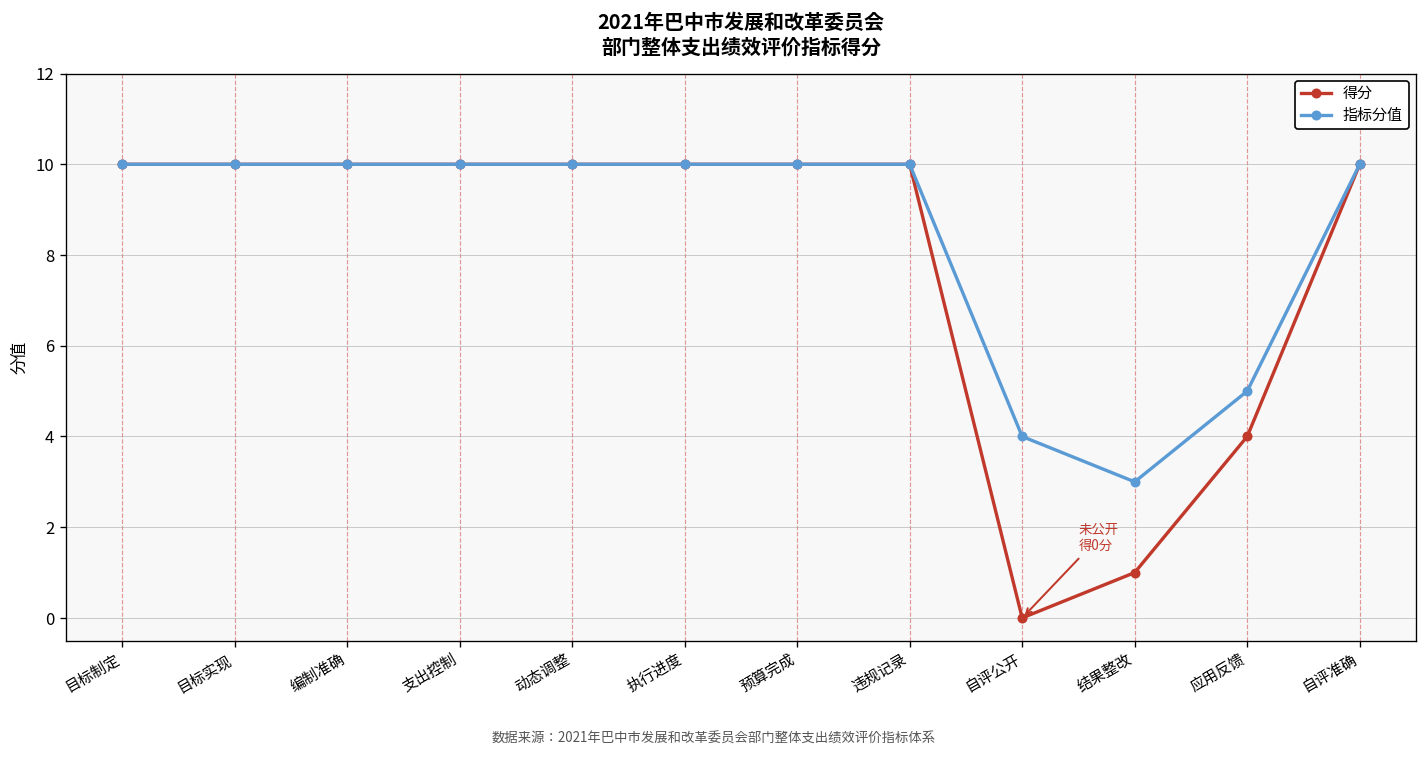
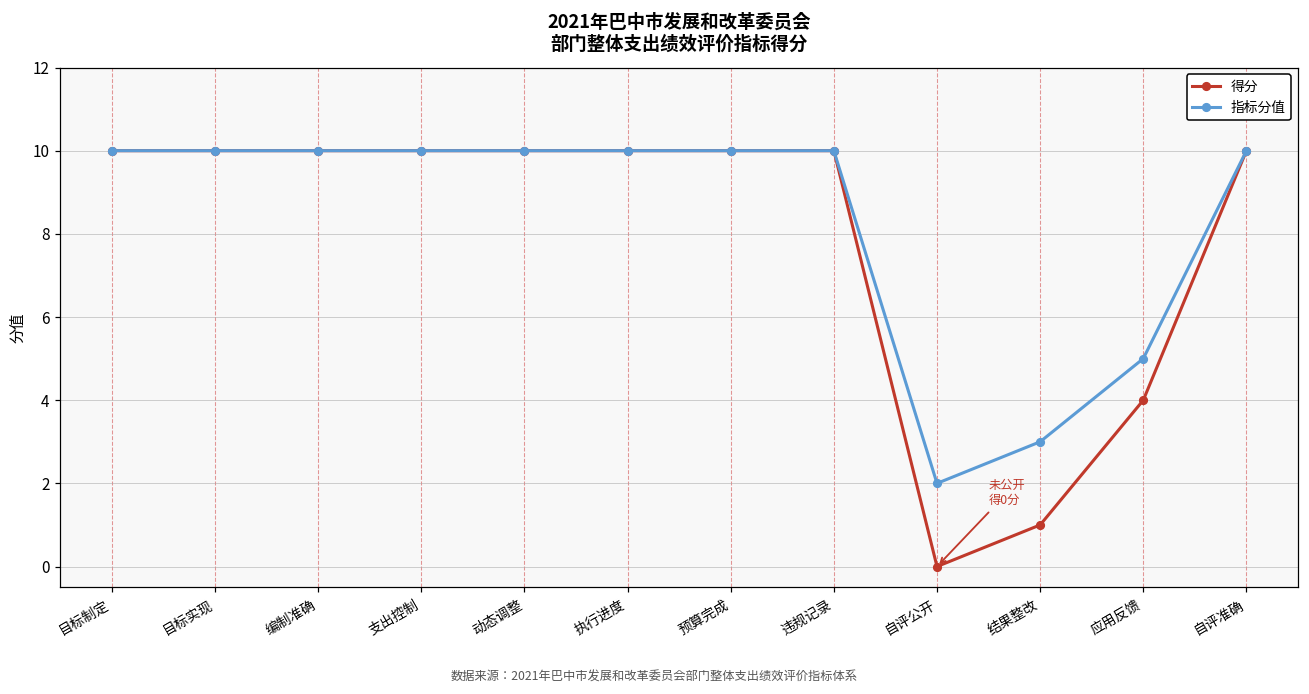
指标分值, 自评公开: 4 -> 2
